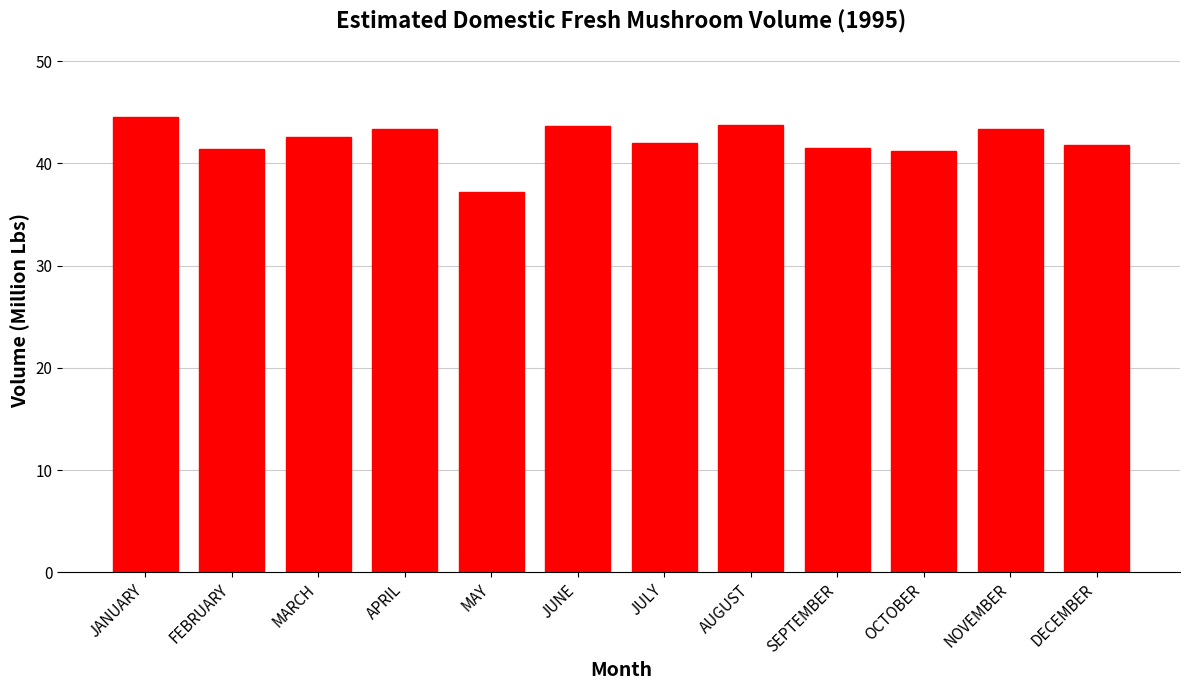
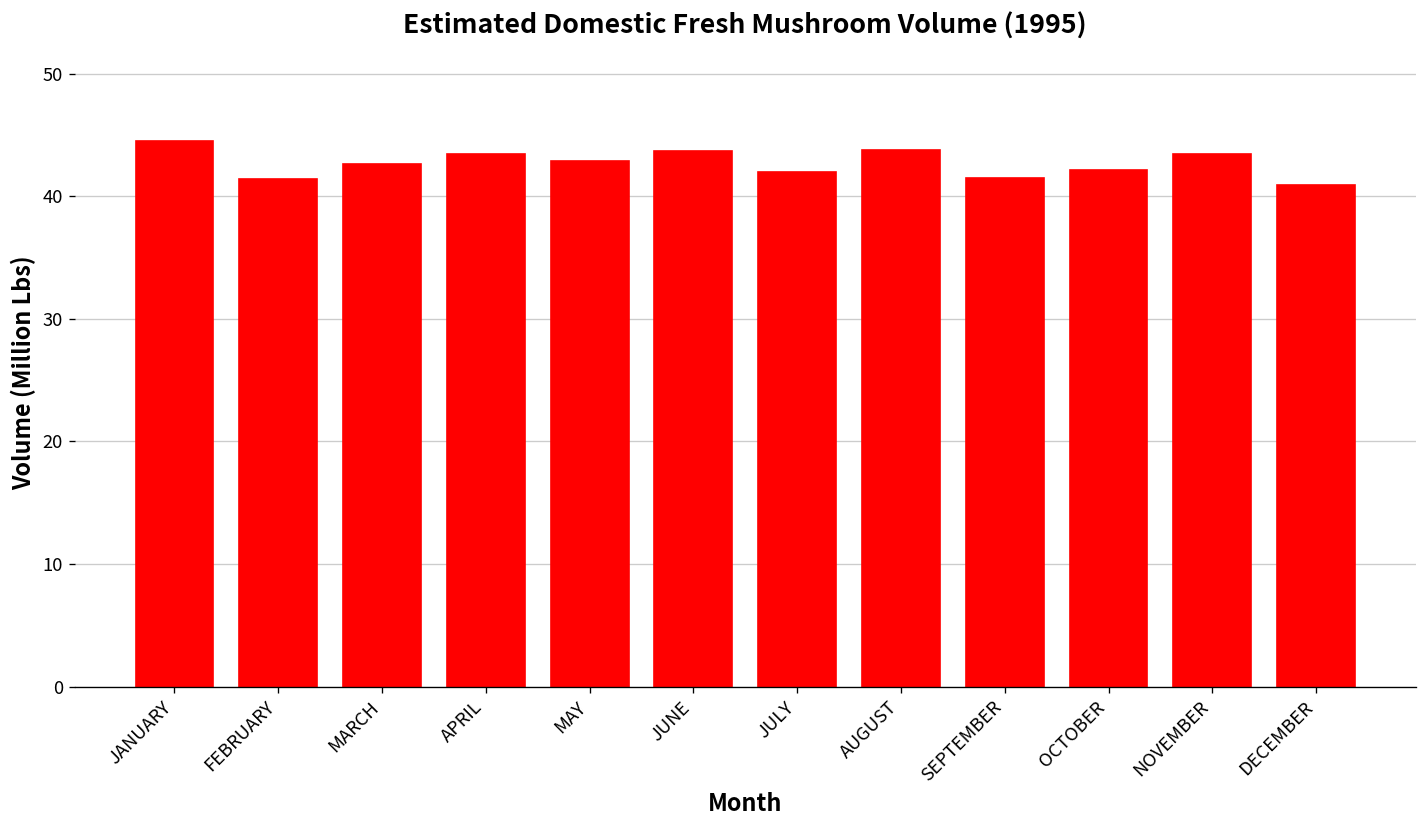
MAY: 37.2 -> 42.9
OCTOBER: 41.2 -> 42.1
DECEMBER: 41.8 -> 40.9
